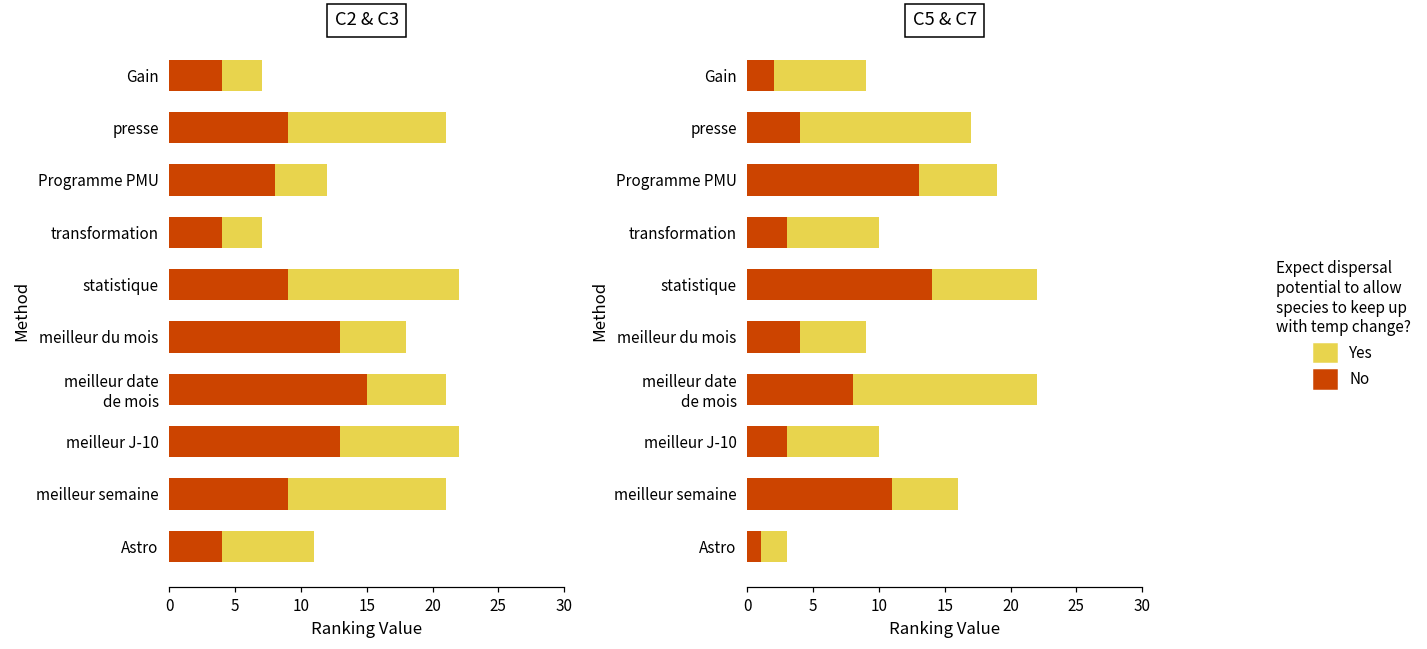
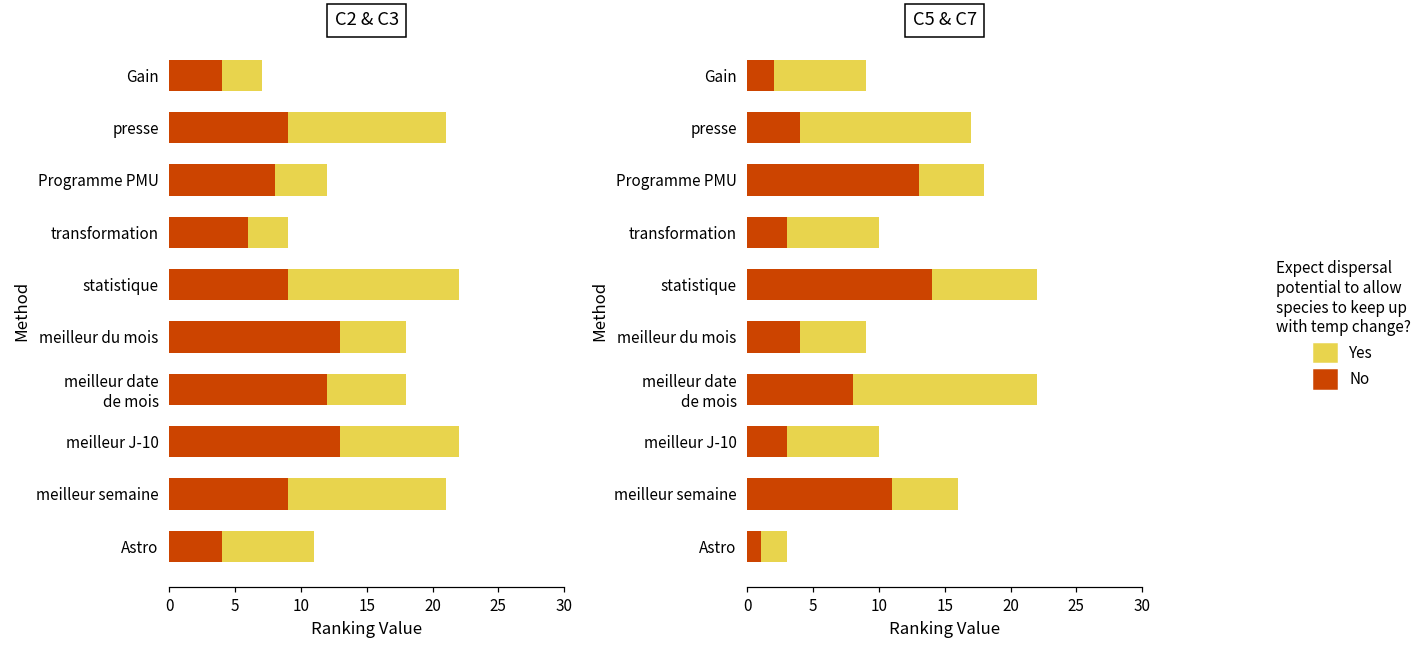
C2 & C3, No, transformation: 4 -> 6
C2 & C3, No, meilleur date de mois: 15 -> 12
C5 & C7, Yes, Programme PMU: 6 -> 5
